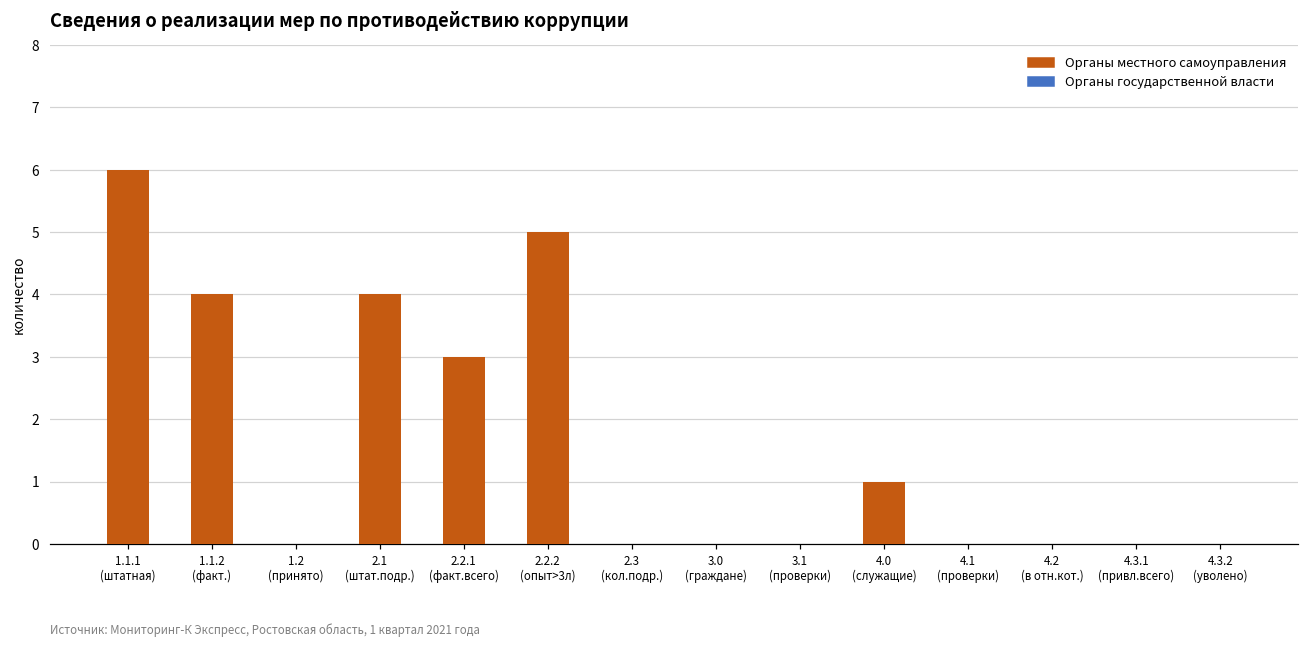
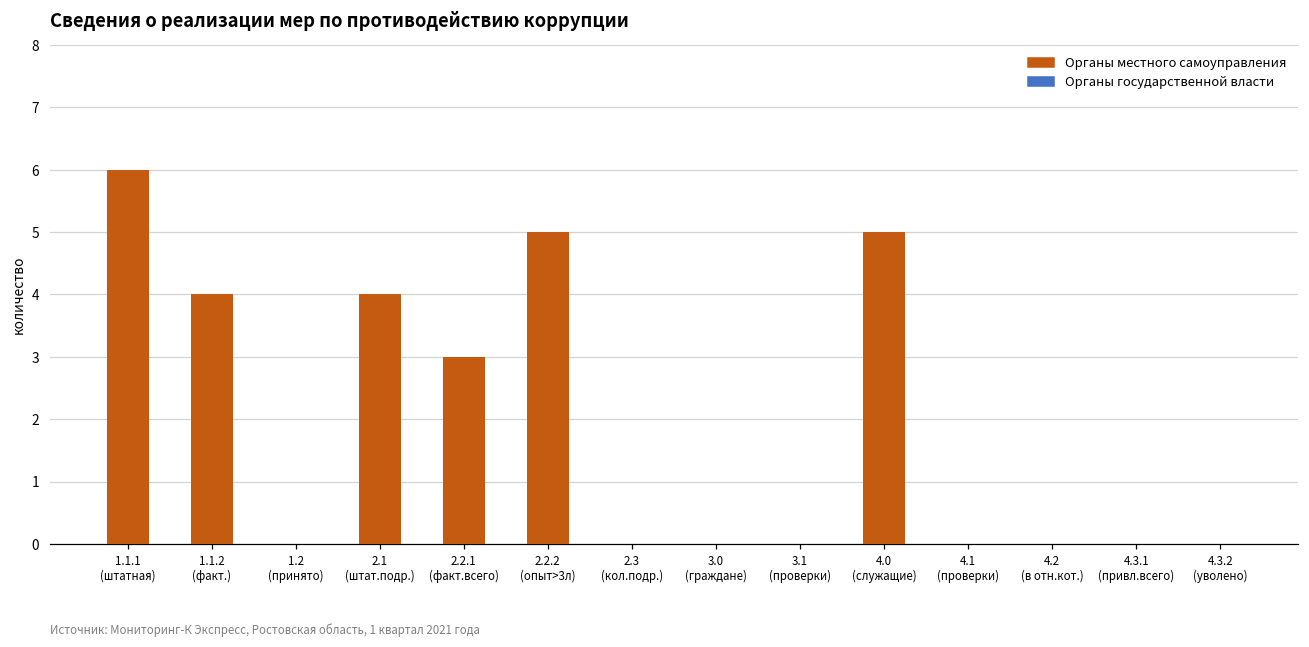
Органы местного самоуправления, 4.0 (служащие): 1 -> 5
